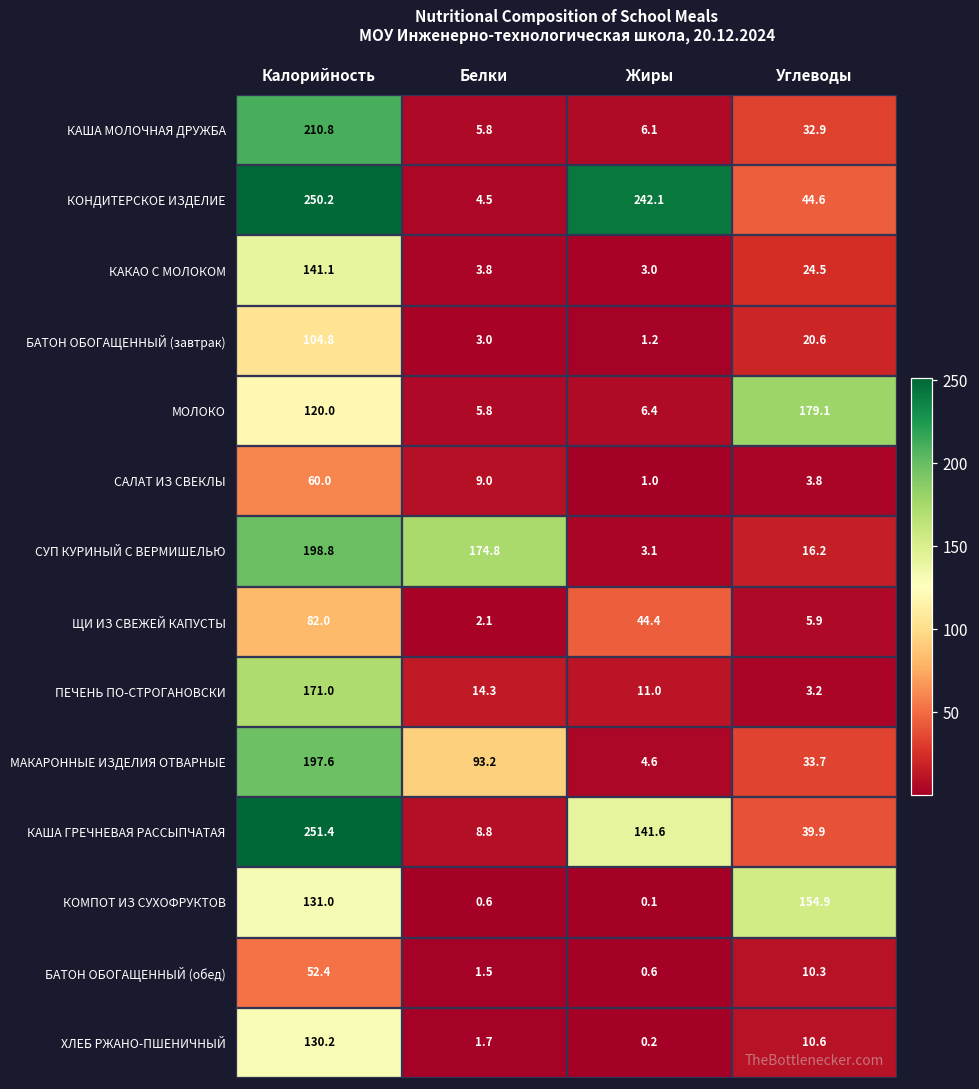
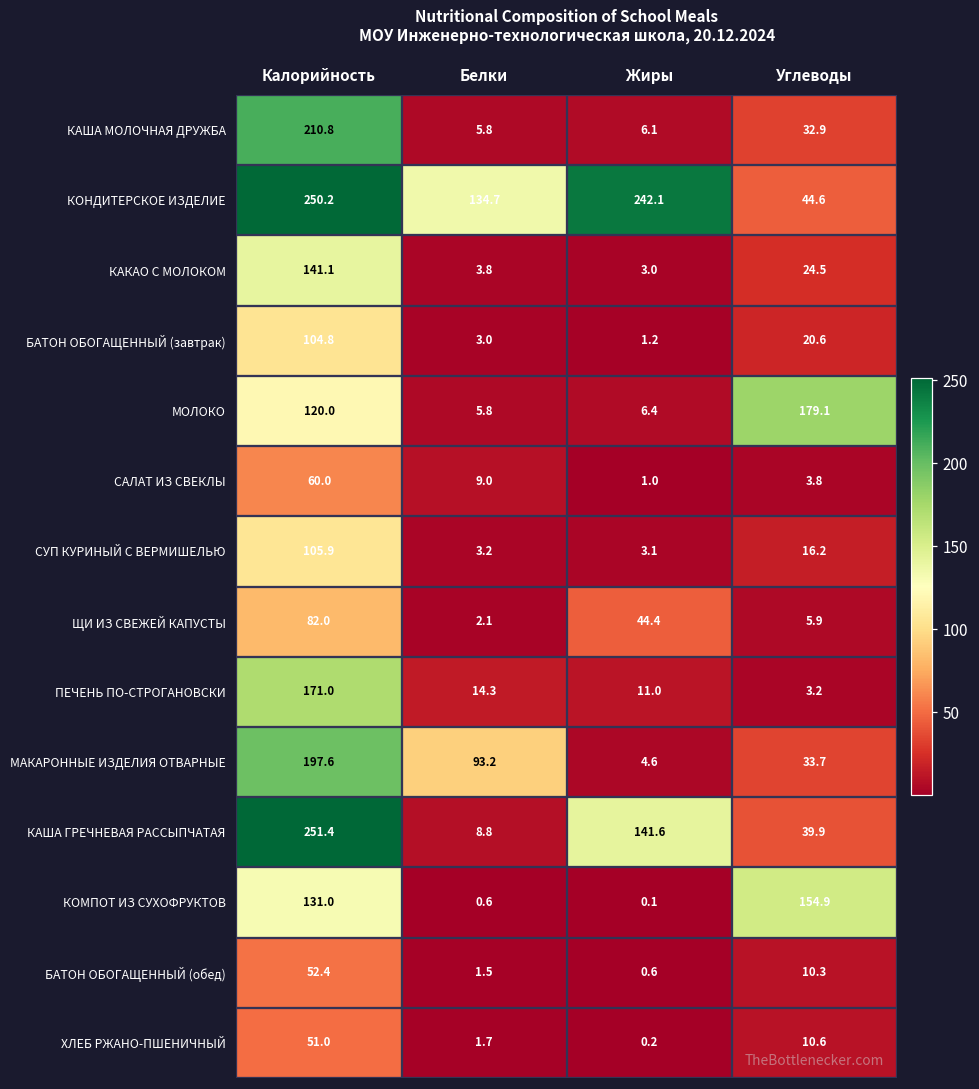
КОНДИТЕРСКОЕ ИЗДЕЛИЕ, Белки: 4.5 -> 134.7
СУП КУРИНЫЙ С ВЕРМИШЕЛЬЮ, Калорийность: 198.8 -> 105.9
СУП КУРИНЫЙ С ВЕРМИШЕЛЬЮ, Белки: 174.8 -> 3.2
ХЛЕБ РЖАНО-ПШЕНИЧНЫЙ, Калорийность: 130.2 -> 51.0
